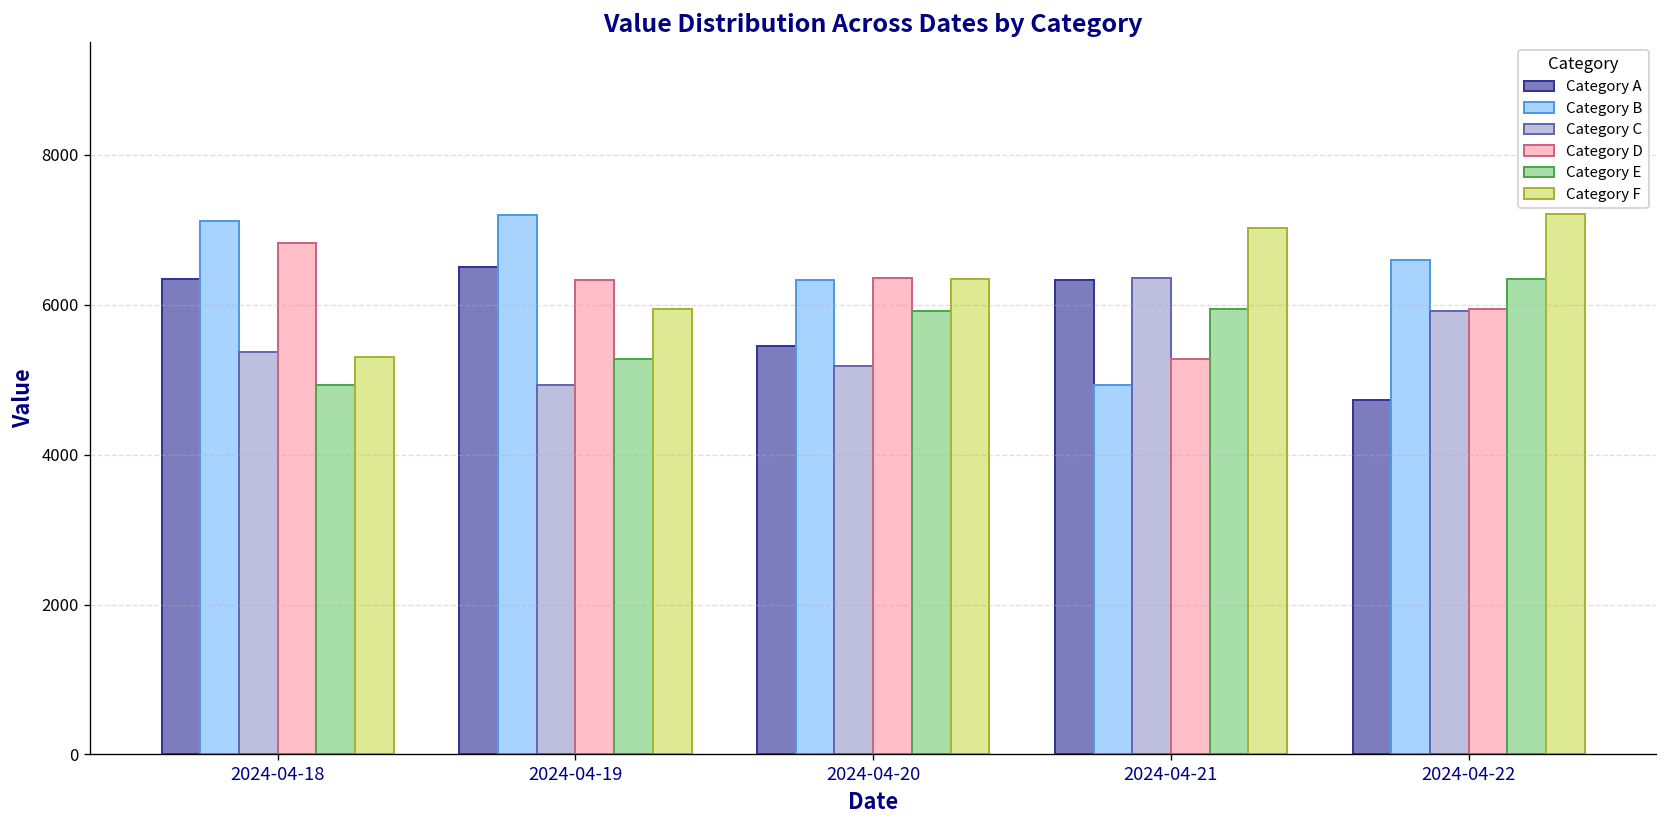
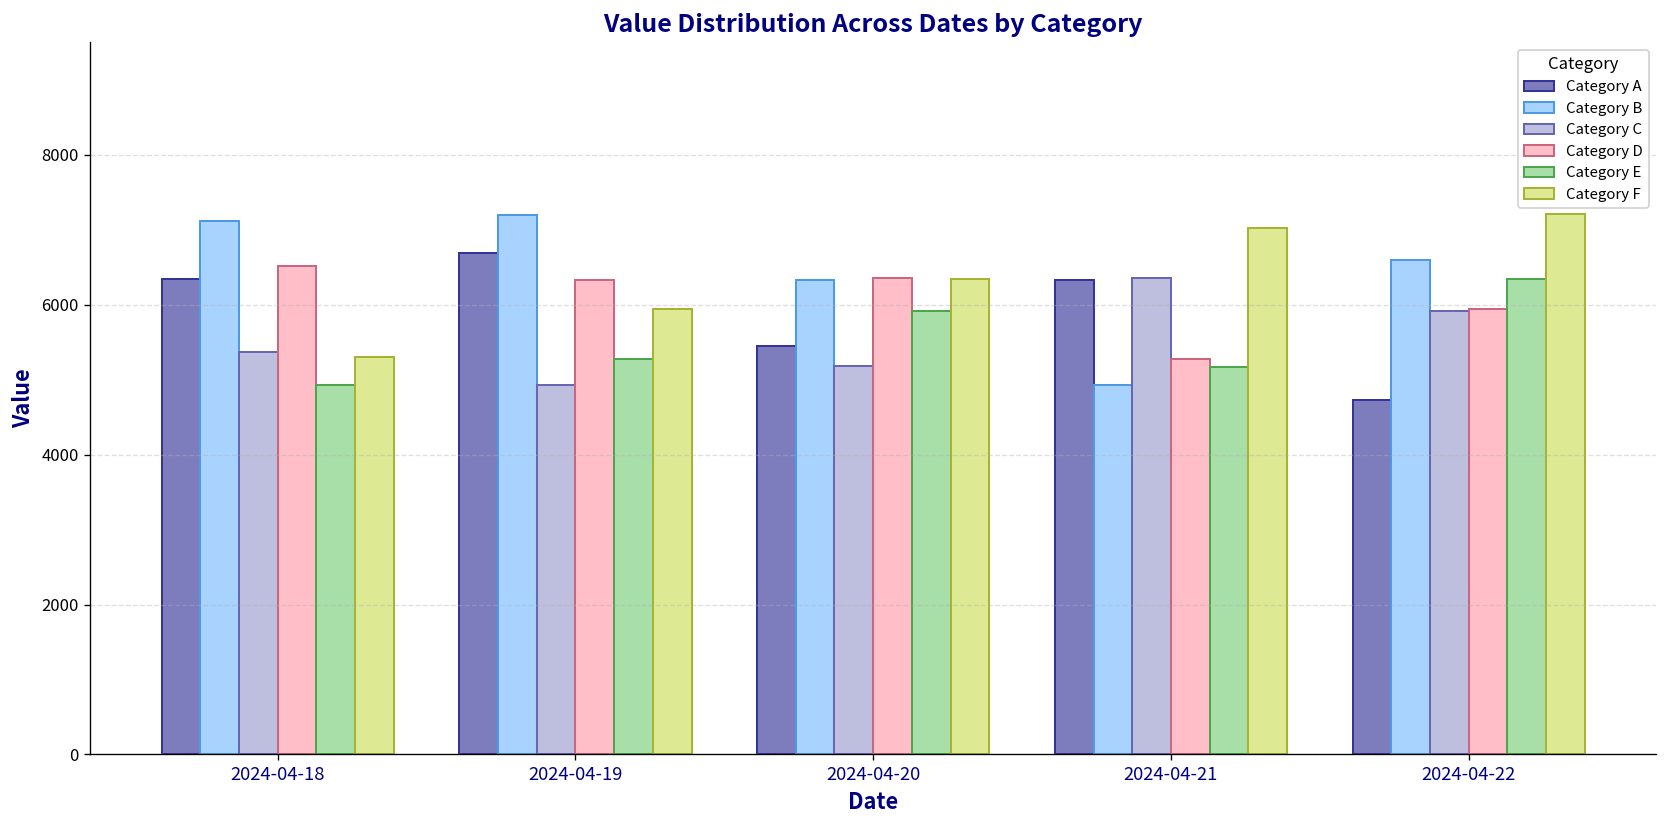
Category D, 2024-04-18: 6800 -> 6500
Category A, 2024-04-19: 6500 -> 6700
Category E, 2024-04-21: 5900 -> 5200
